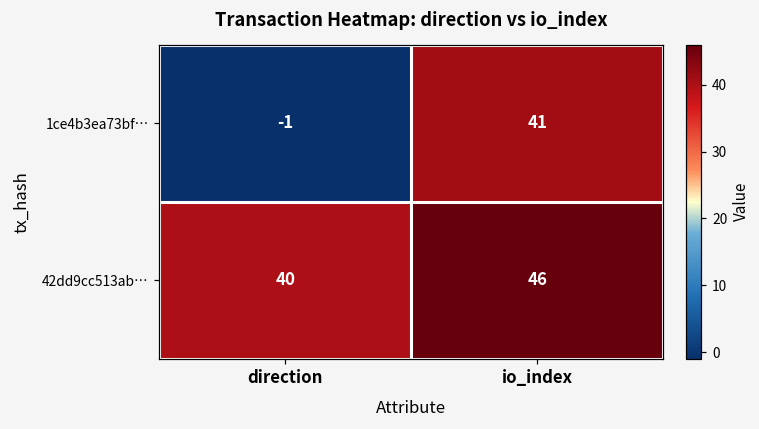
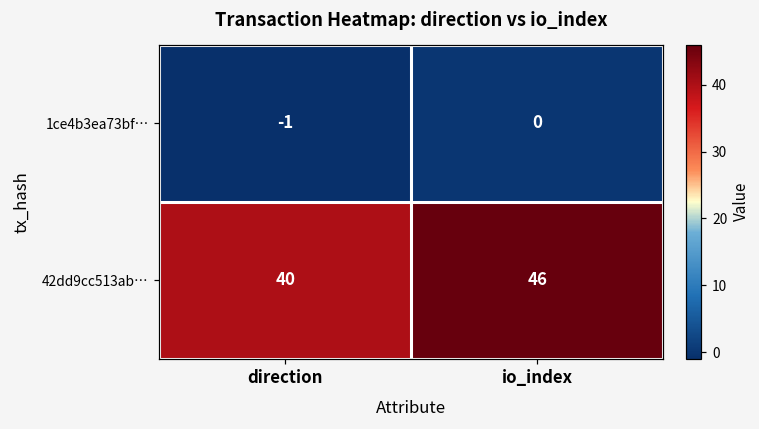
1ce4b3ea73bf…, io_index: 41 -> 0
